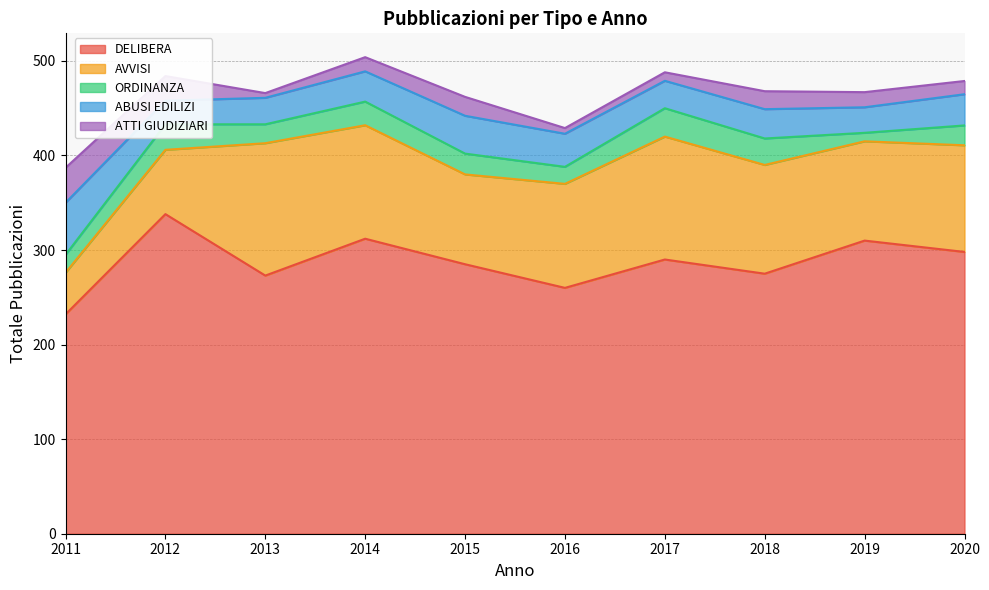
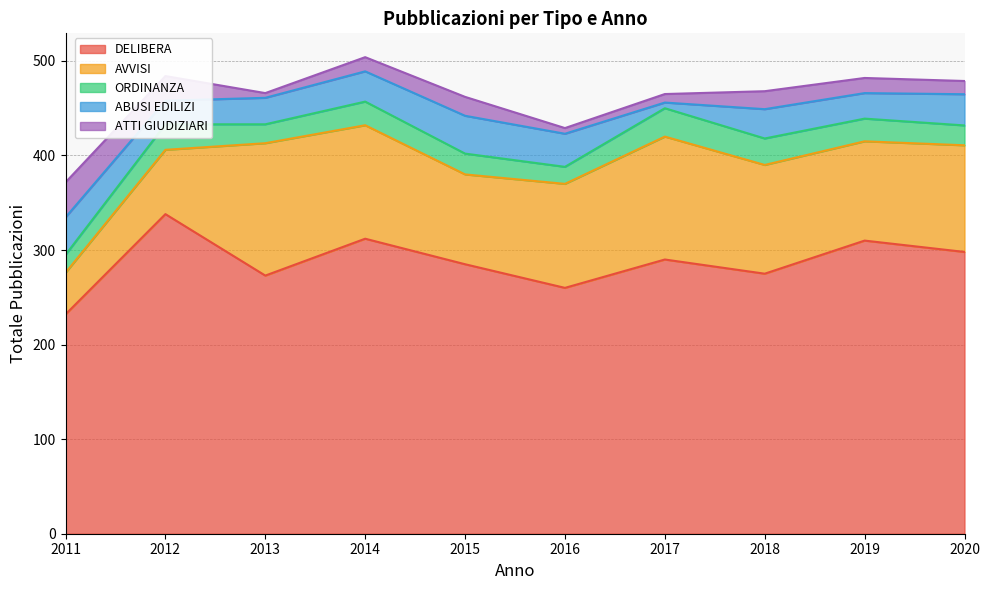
ABUSI EDILIZI, 2011: 60 -> 40
ABUSI EDILIZI, 2017: 30 -> 10
ORDINANZA, 2019: 10 -> 20
